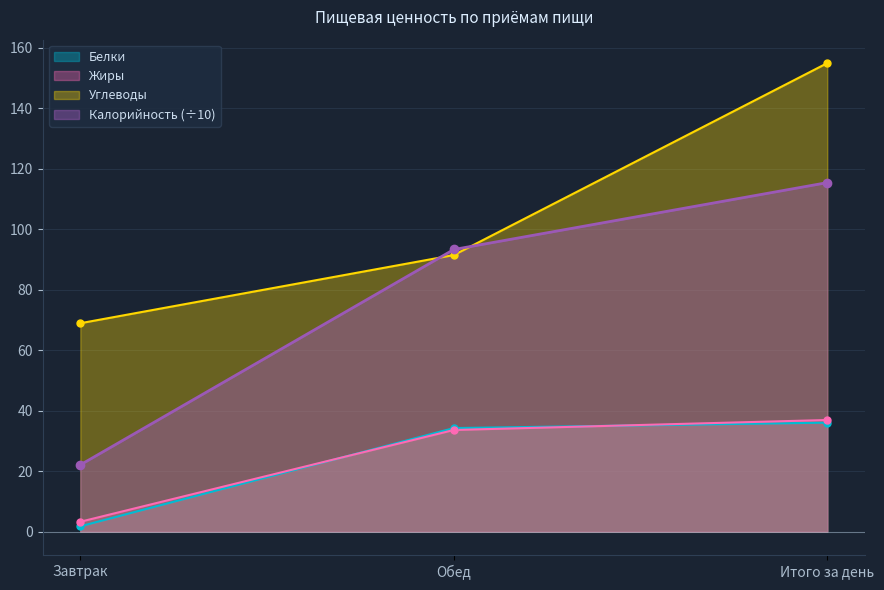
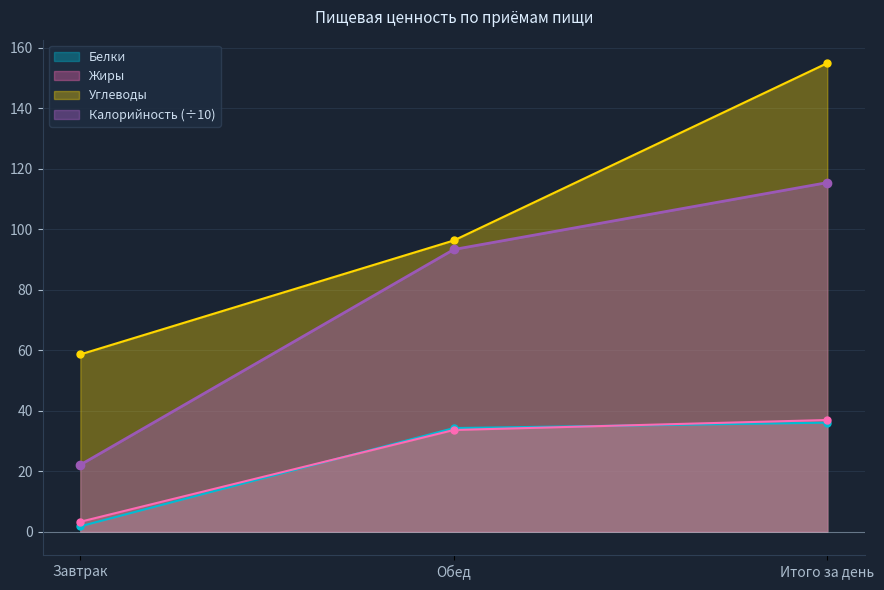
Углеводы, Завтрак: 69 -> 59
Углеводы, Обед: 91 -> 96
